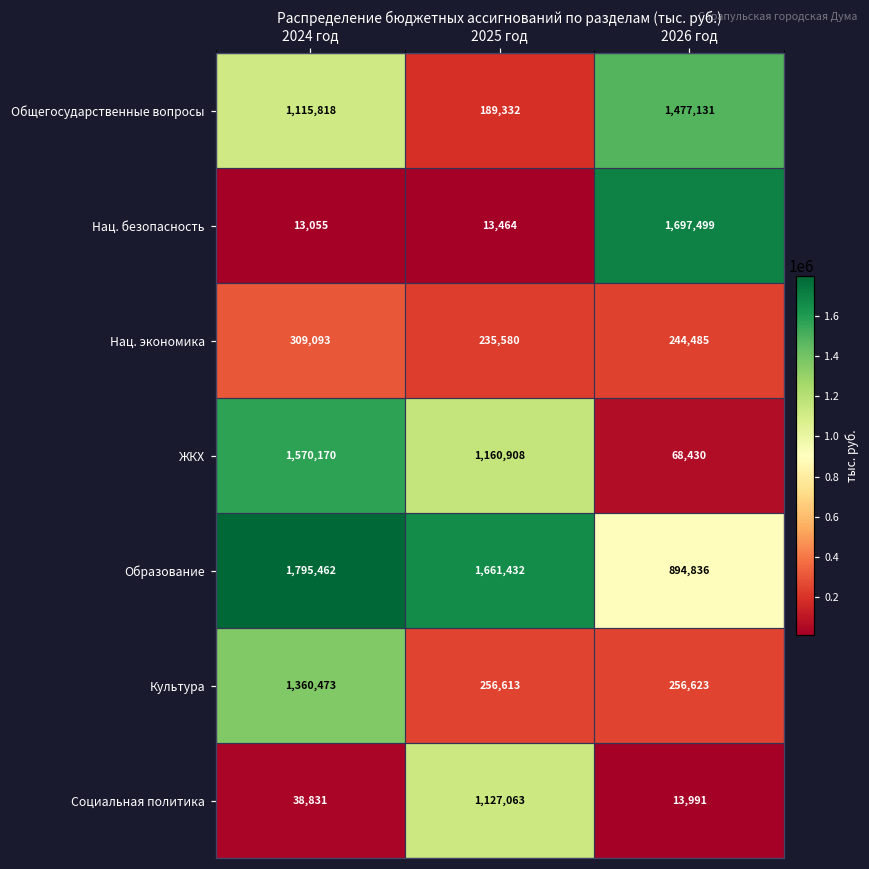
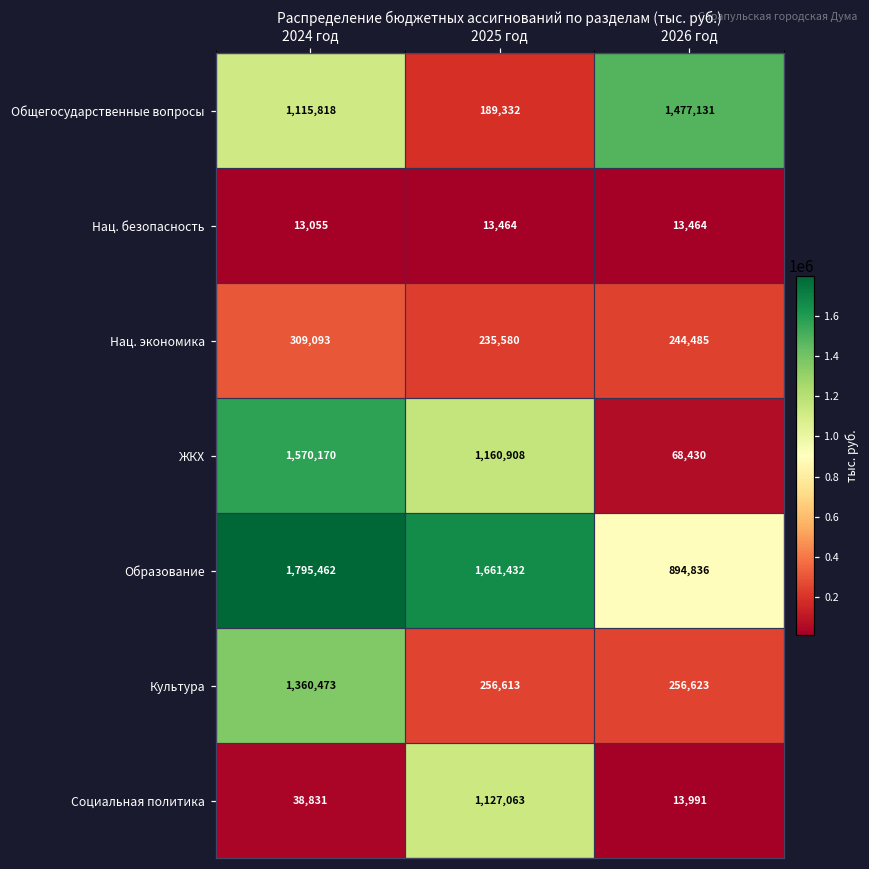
Нац. безопасность, 2026 год: 1,697,499 -> 13,464
